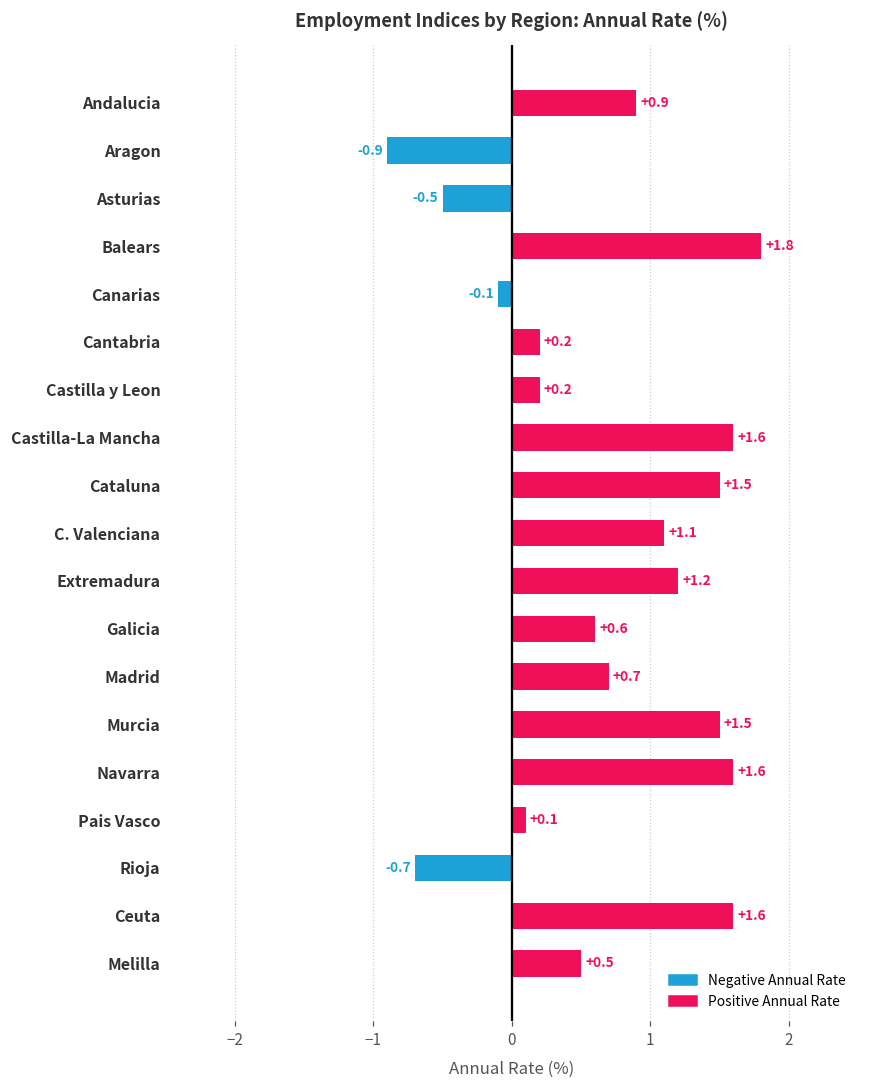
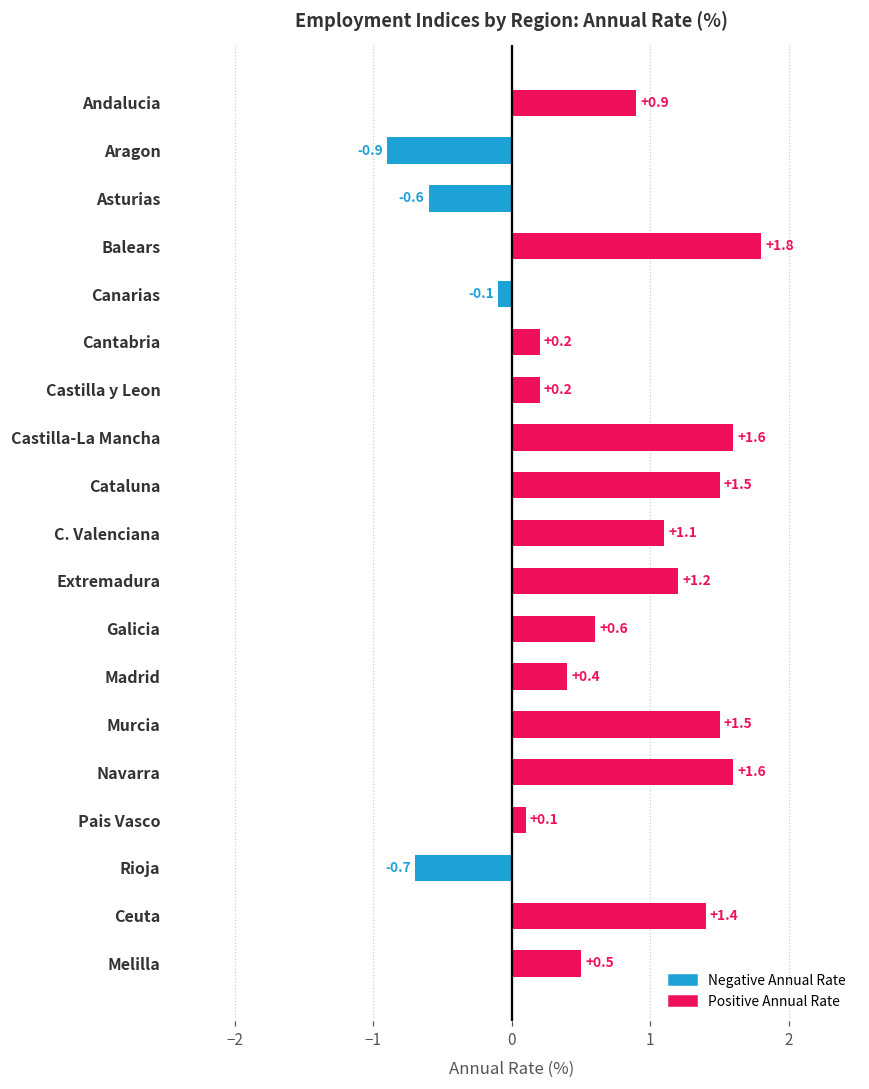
Asturias: -0.5 -> -0.6
Madrid: +0.7 -> +0.4
Ceuta: +1.6 -> +1.4
